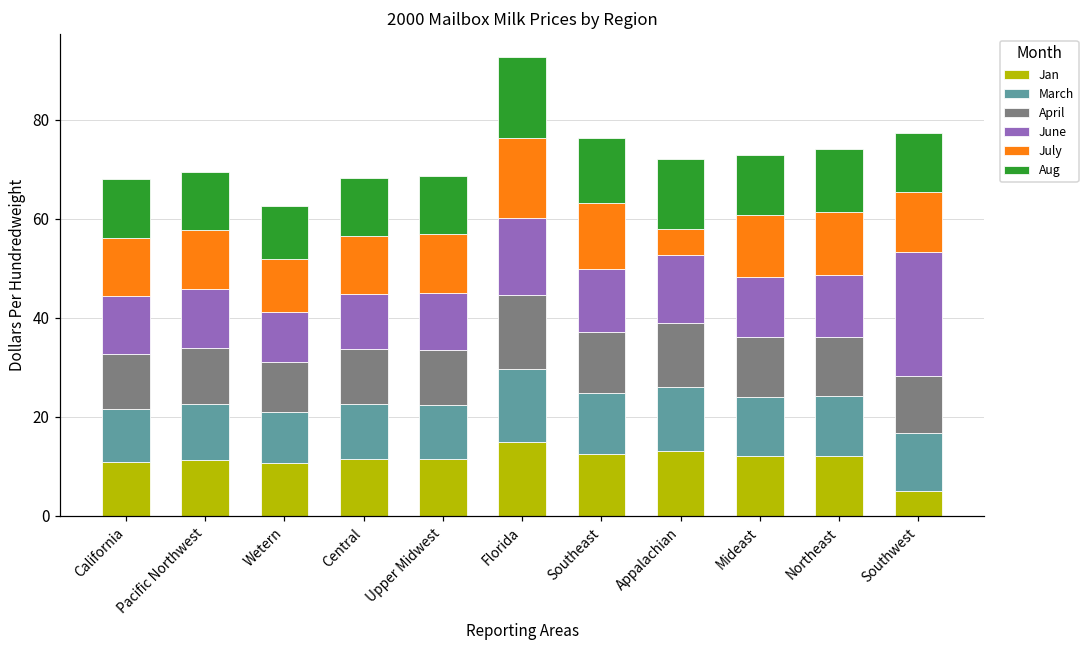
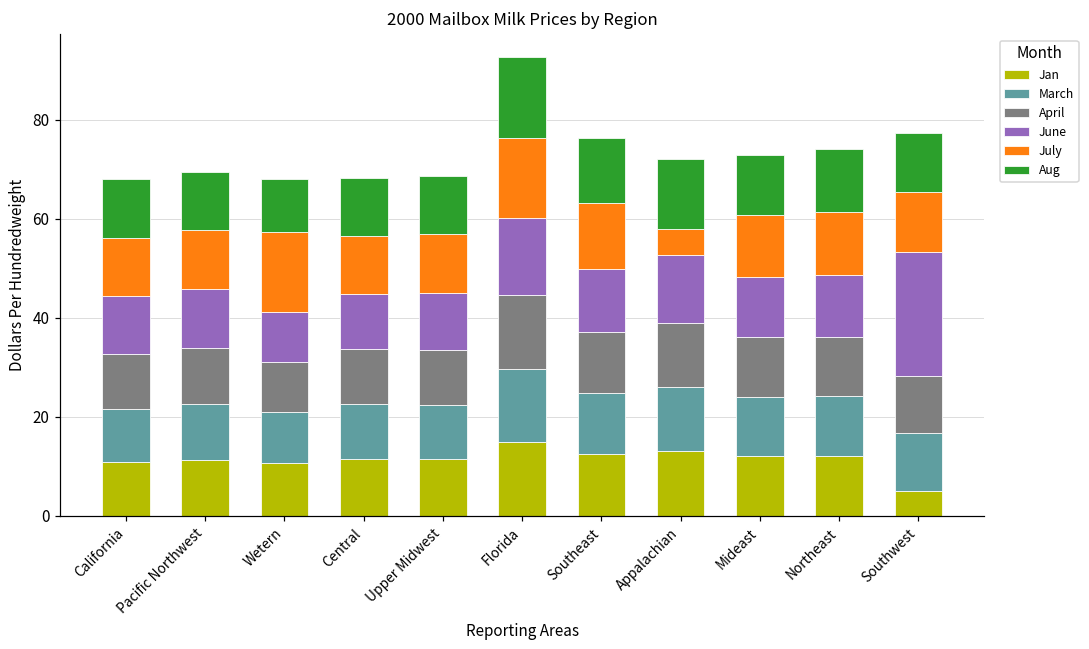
July, Wetern: 11 -> 16
